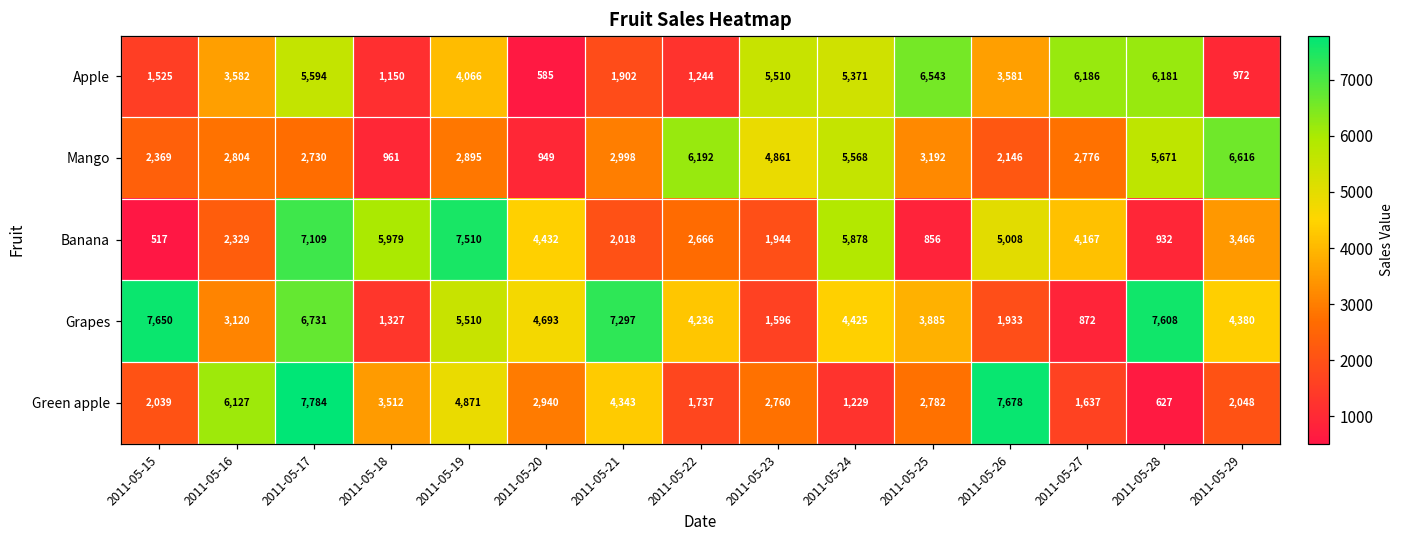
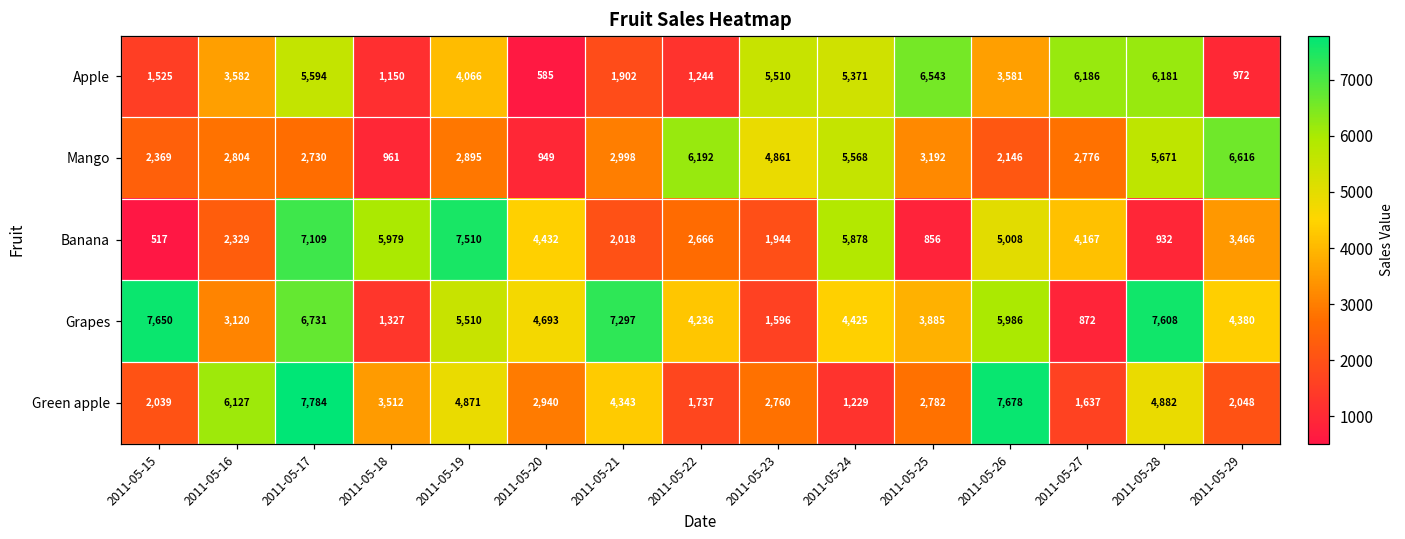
Grapes, 2011-05-26: 1,933 -> 5,986
Green apple, 2011-05-28: 627 -> 4,882
